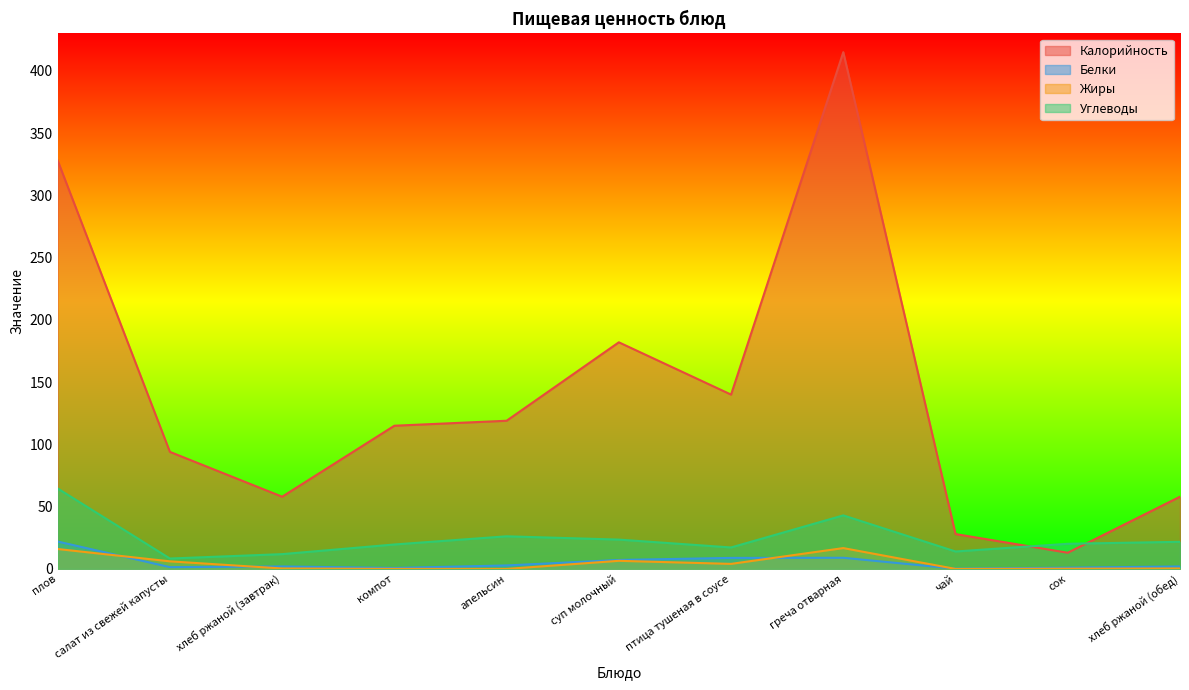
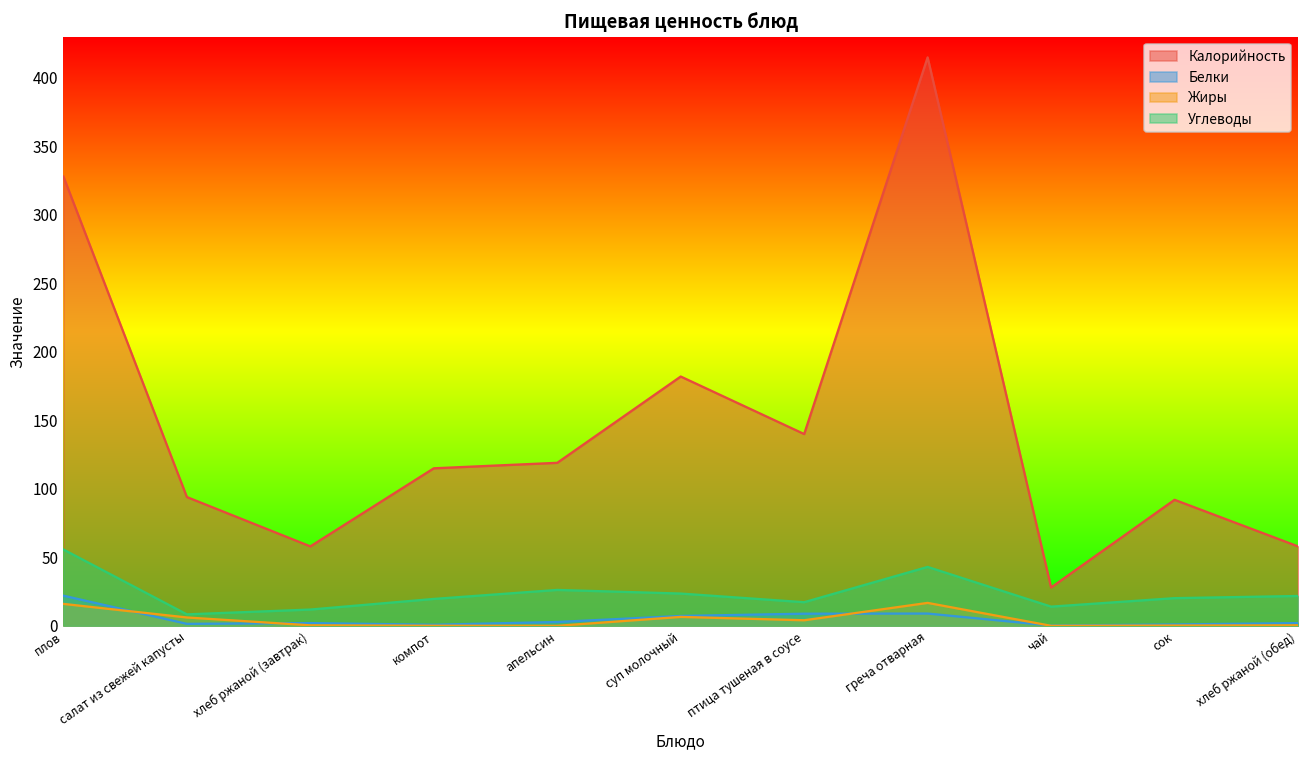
Углеводы, плов: 65 -> 56
Калорийность, сок: 13 -> 92
